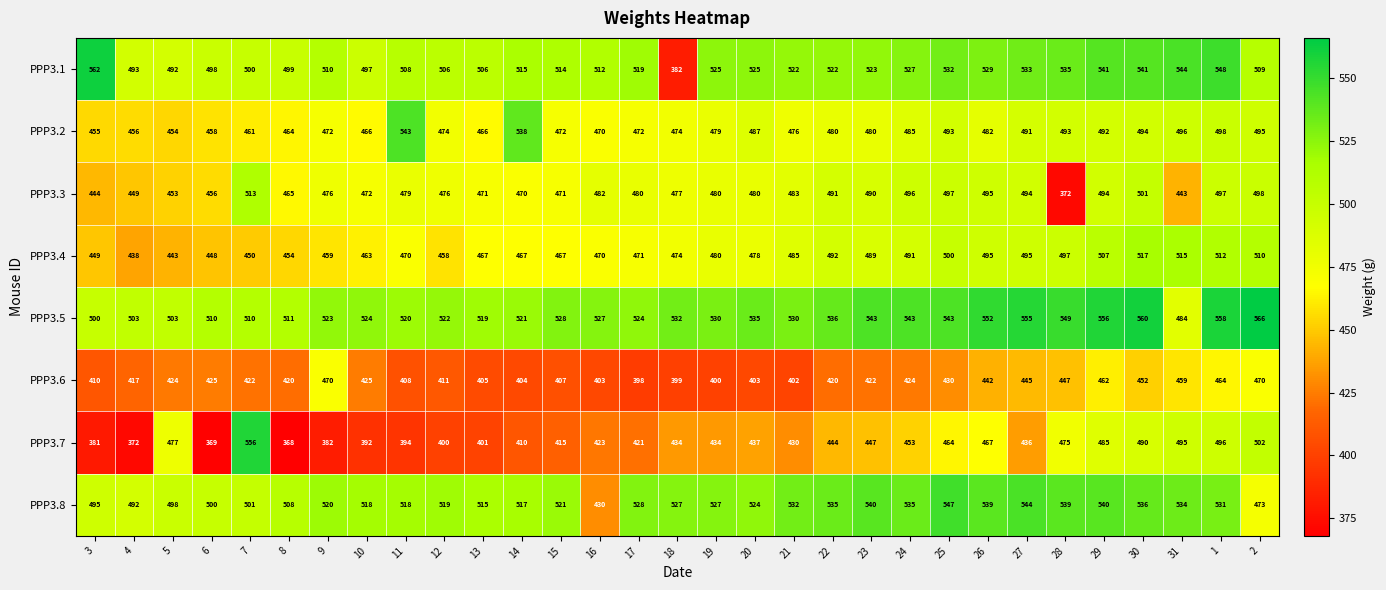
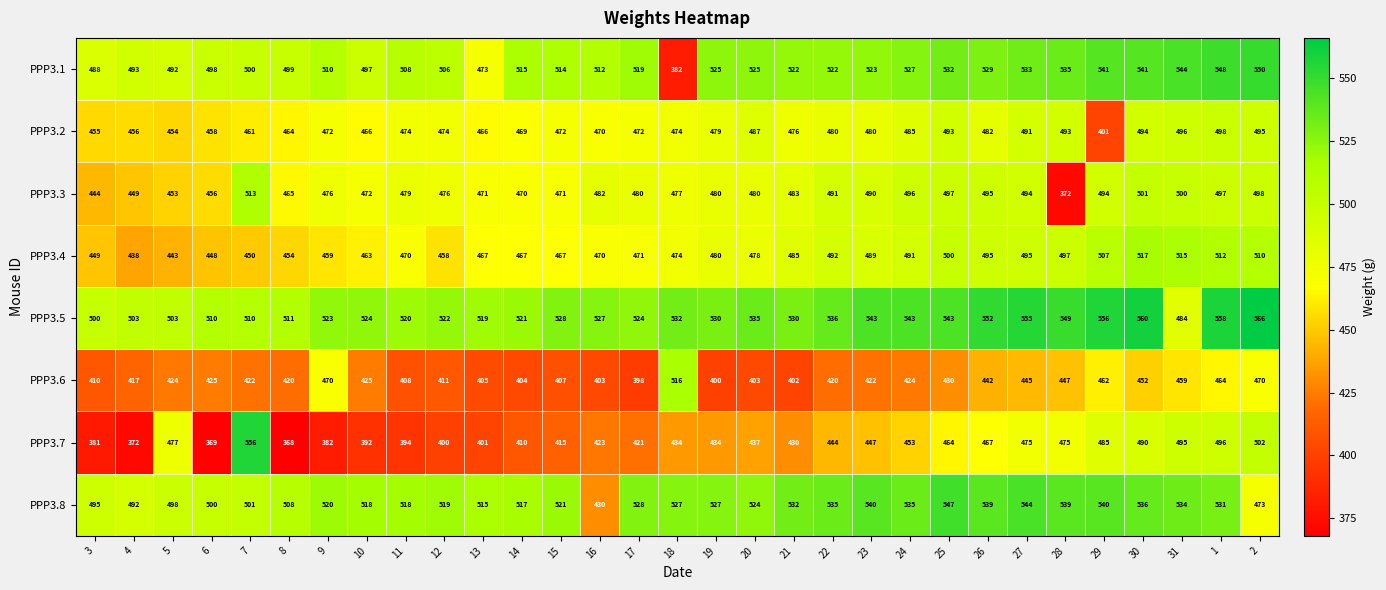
PPP3.1, 3: 562 -> 488
PPP3.1, 13: 506 -> 473
PPP3.1, 2: 509 -> 550
PPP3.2, 11: 543 -> 474
PPP3.2, 14: 538 -> 469
PPP3.2, 29: 492 -> 401
PPP3.3, 31: 443 -> 500
PPP3.6, 18: 399 -> 516
PPP3.7, 27: 436 -> 475
